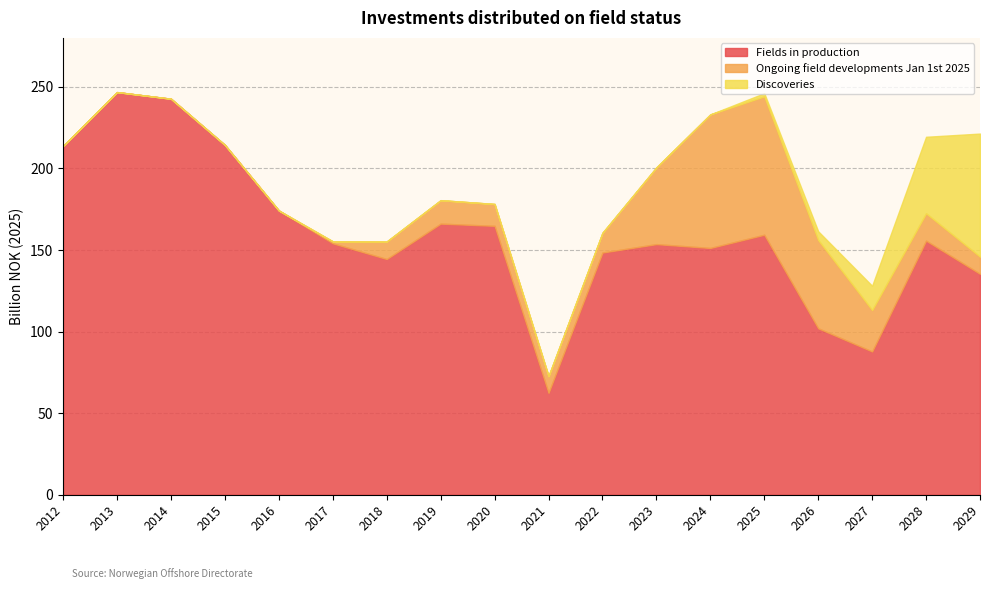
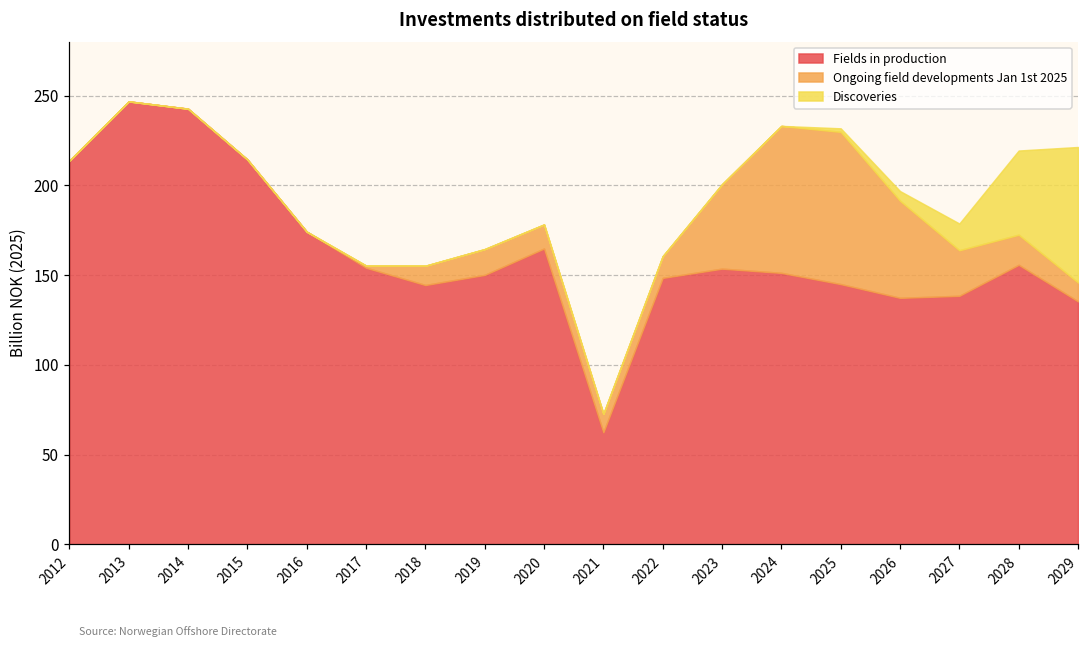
Fields in production, 2019: 166 -> 150
Fields in production, 2025: 159 -> 145
Fields in production, 2026: 102 -> 137
Fields in production, 2027: 88 -> 138
